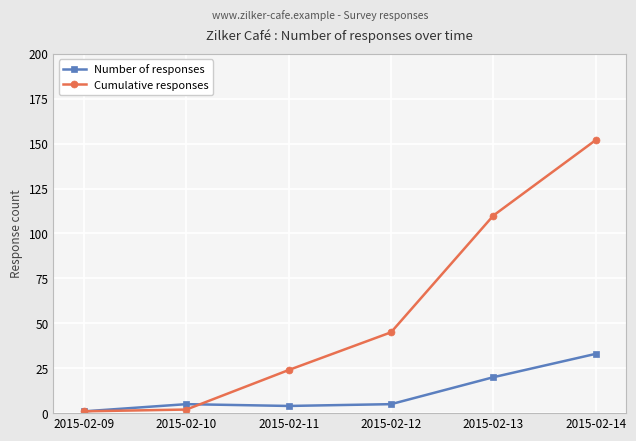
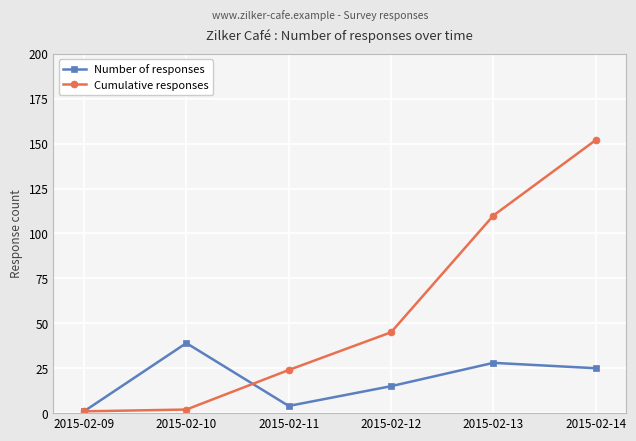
Number of responses, 2015-02-10: 5 -> 39
Number of responses, 2015-02-12: 5 -> 15
Number of responses, 2015-02-13: 20 -> 28
Number of responses, 2015-02-14: 33 -> 25
